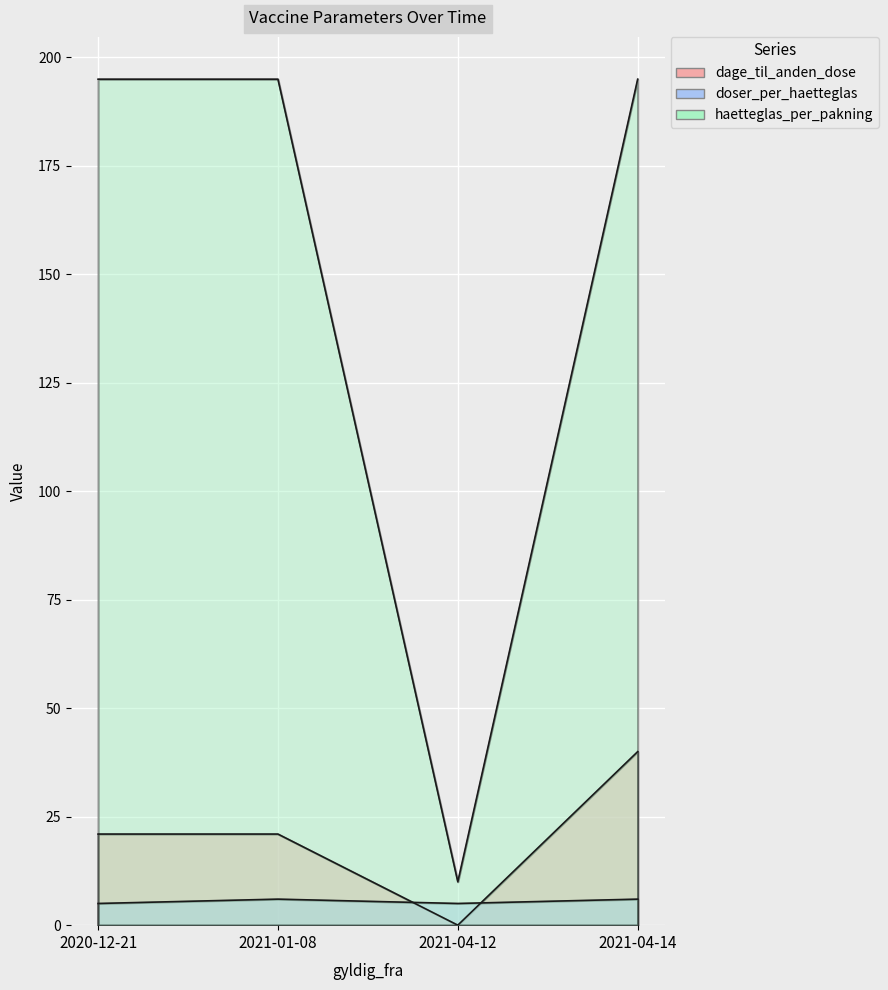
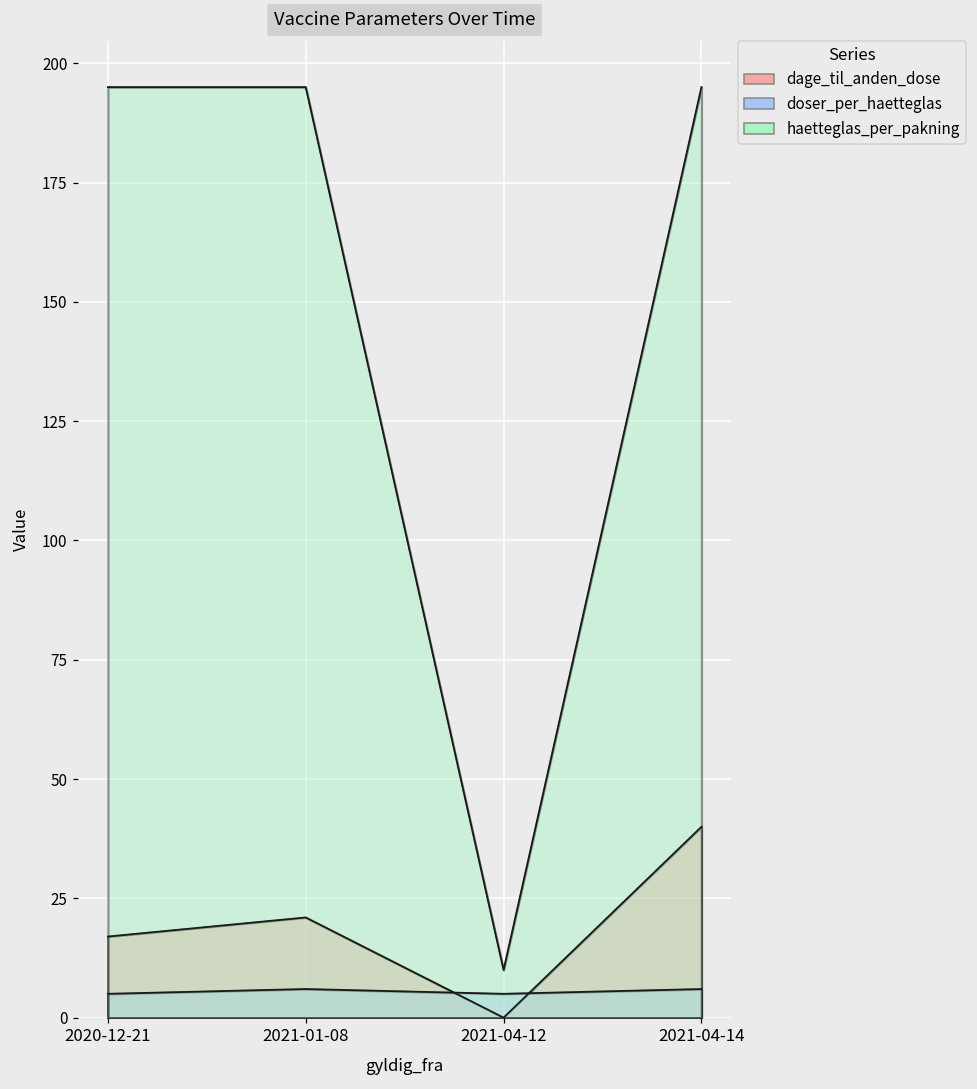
dage_til_anden_dose, 2020-12-21: 21 -> 17
